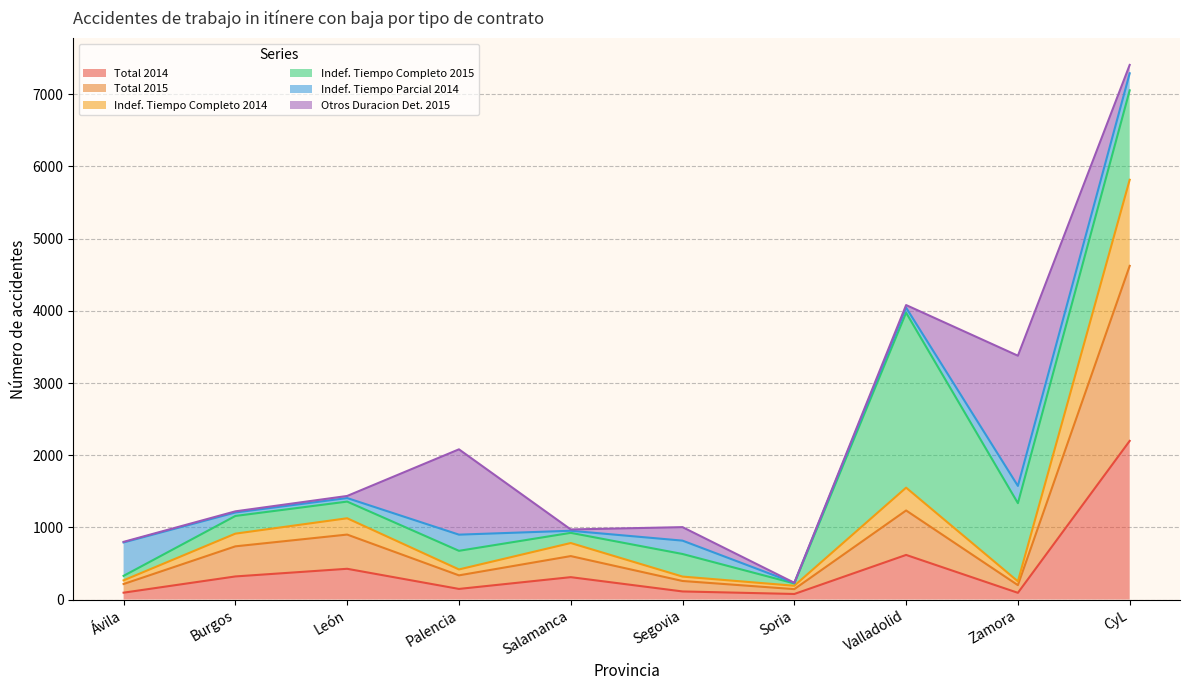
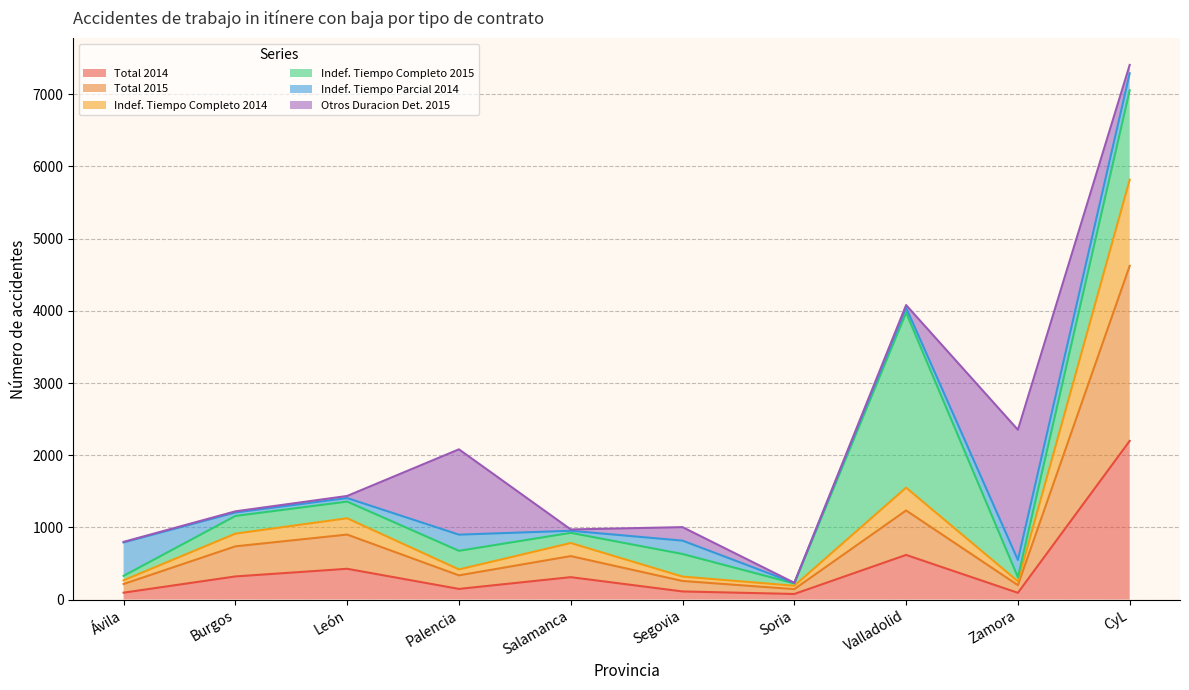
Indef. Tiempo Completo 2015, Zamora: 1100 -> 100
